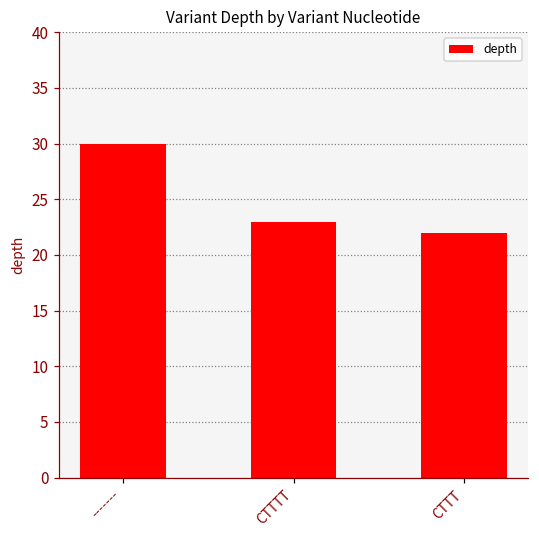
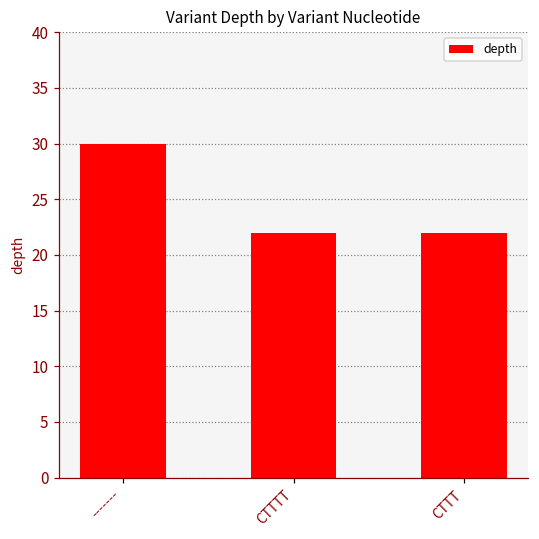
CTTTT: 23 -> 22
